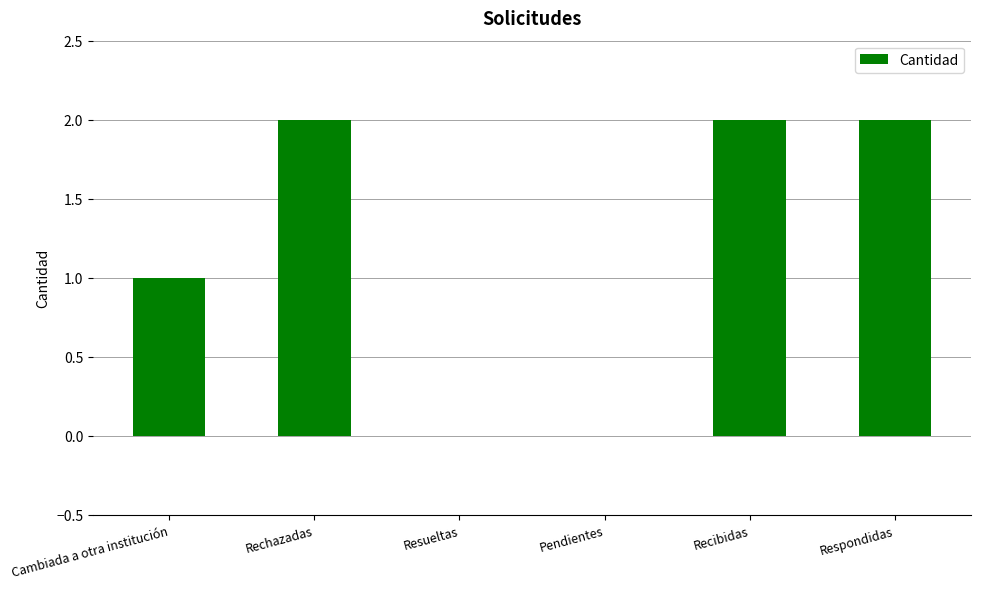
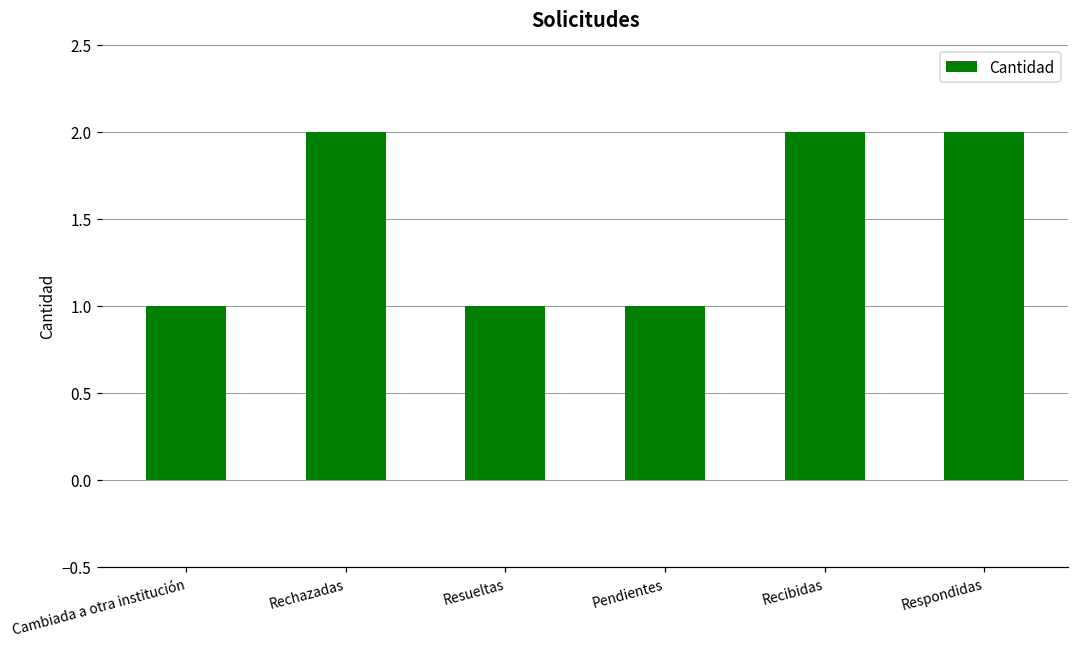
Resueltas: 0 -> 1
Pendientes: 0 -> 1
